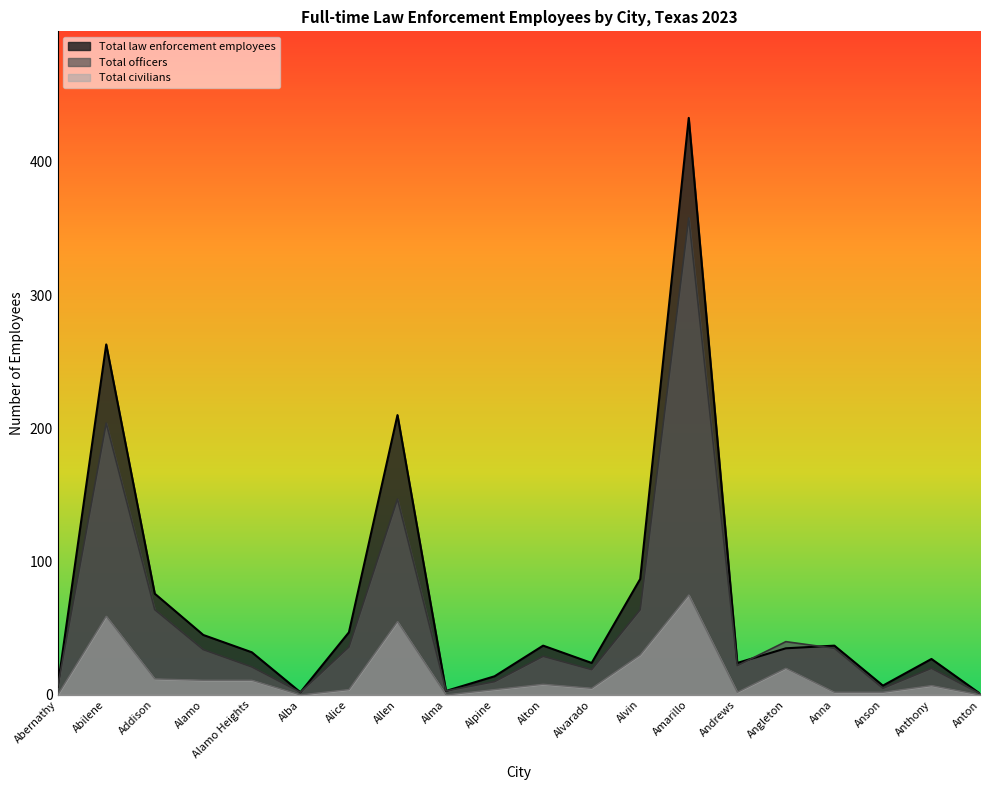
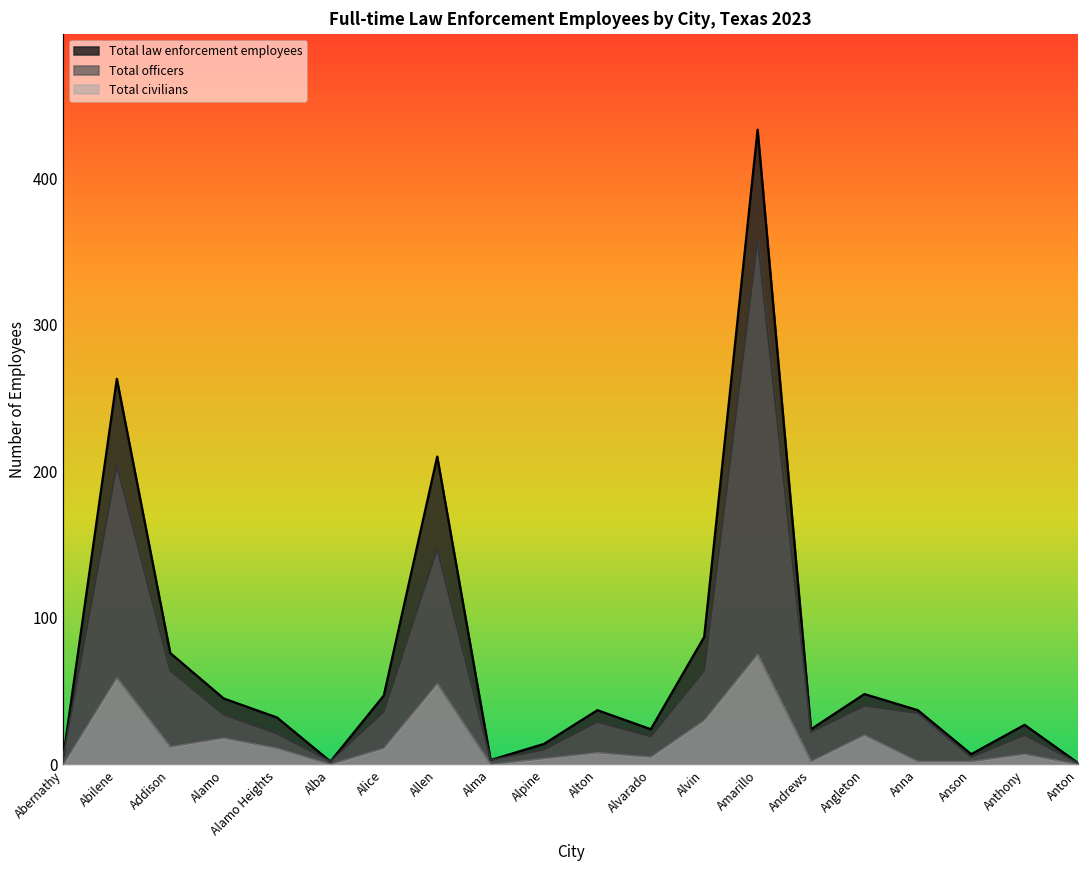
Total civilians, Alamo: 11 -> 18
Total civilians, Alice: 4 -> 11
Total law enforcement employees, Angleton: 35 -> 48
